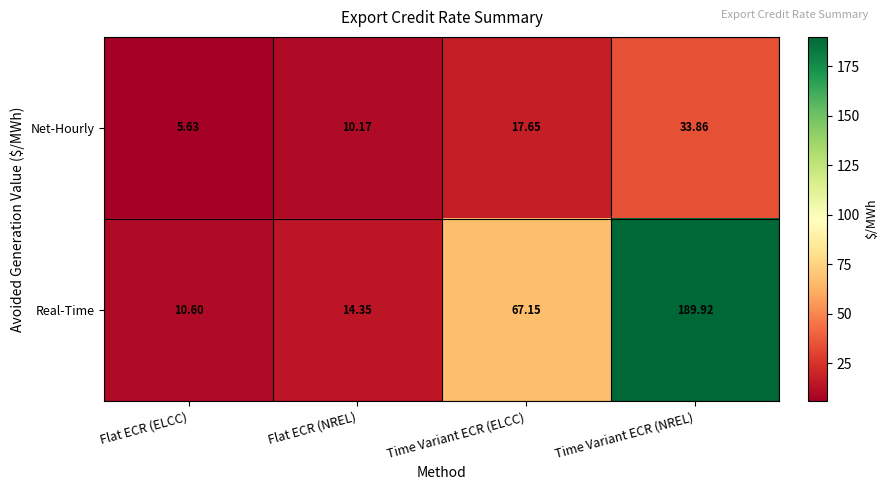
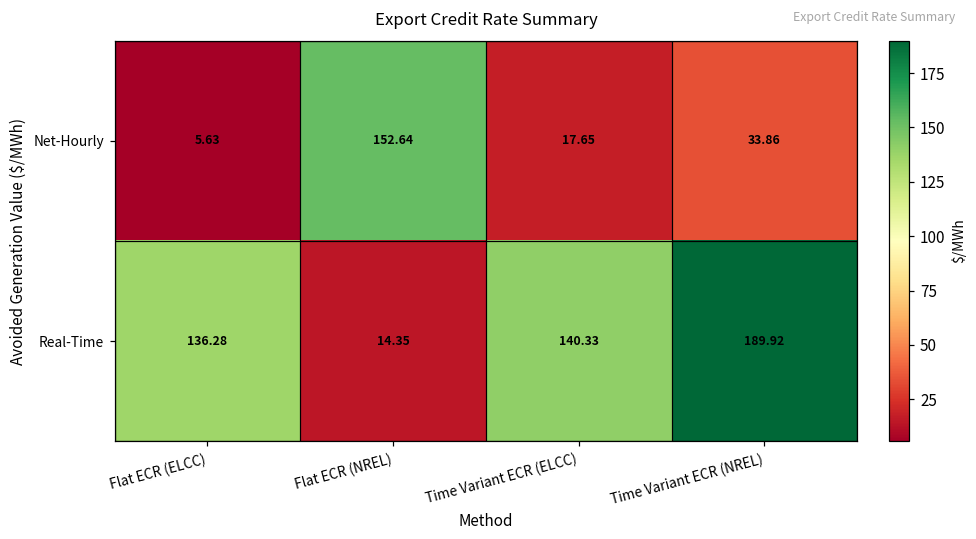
Net-Hourly, Flat ECR (NREL): 10.17 -> 152.64
Real-Time, Flat ECR (ELCC): 10.60 -> 136.28
Real-Time, Time Variant ECR (ELCC): 67.15 -> 140.33
